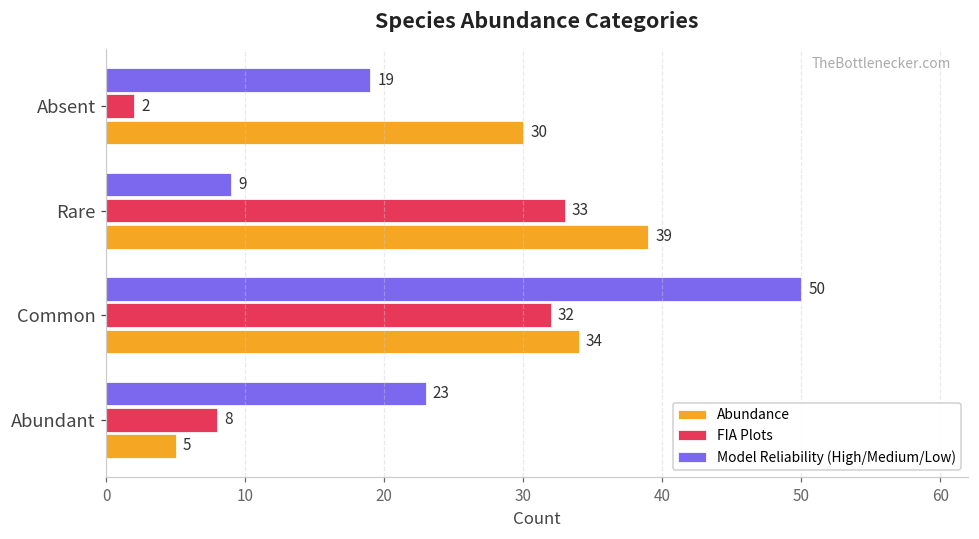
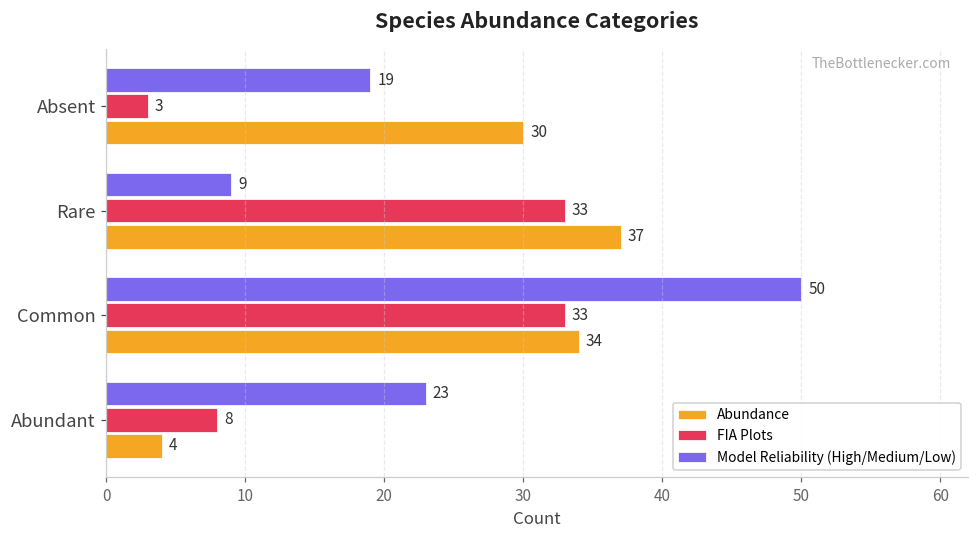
FIA Plots, Absent: 2 -> 3
Abundance, Rare: 39 -> 37
FIA Plots, Common: 32 -> 33
Abundance, Abundant: 5 -> 4
